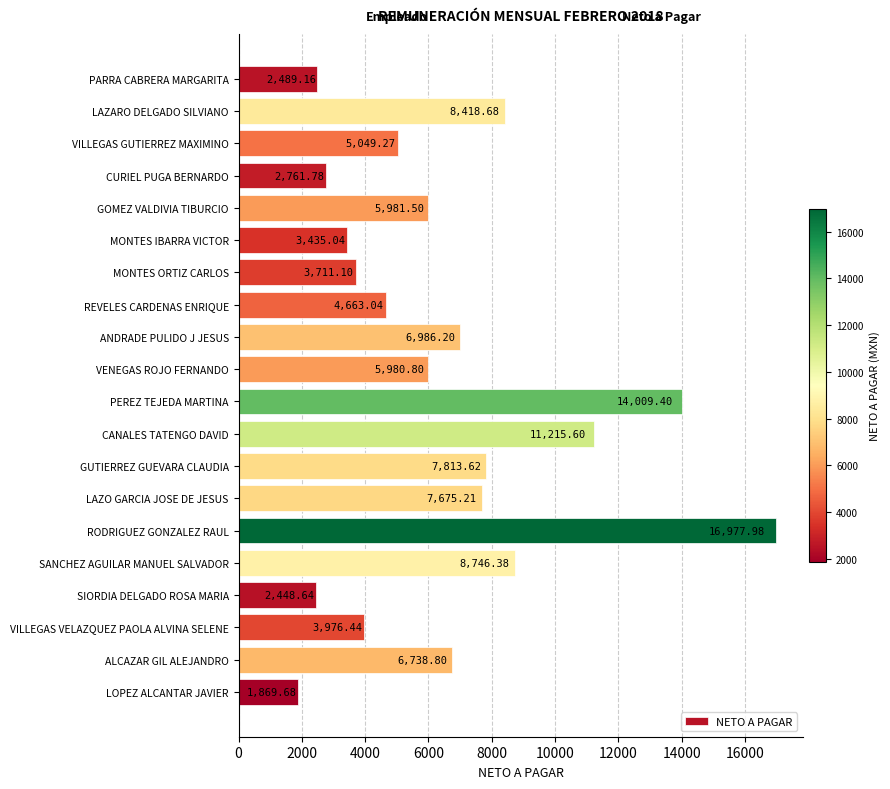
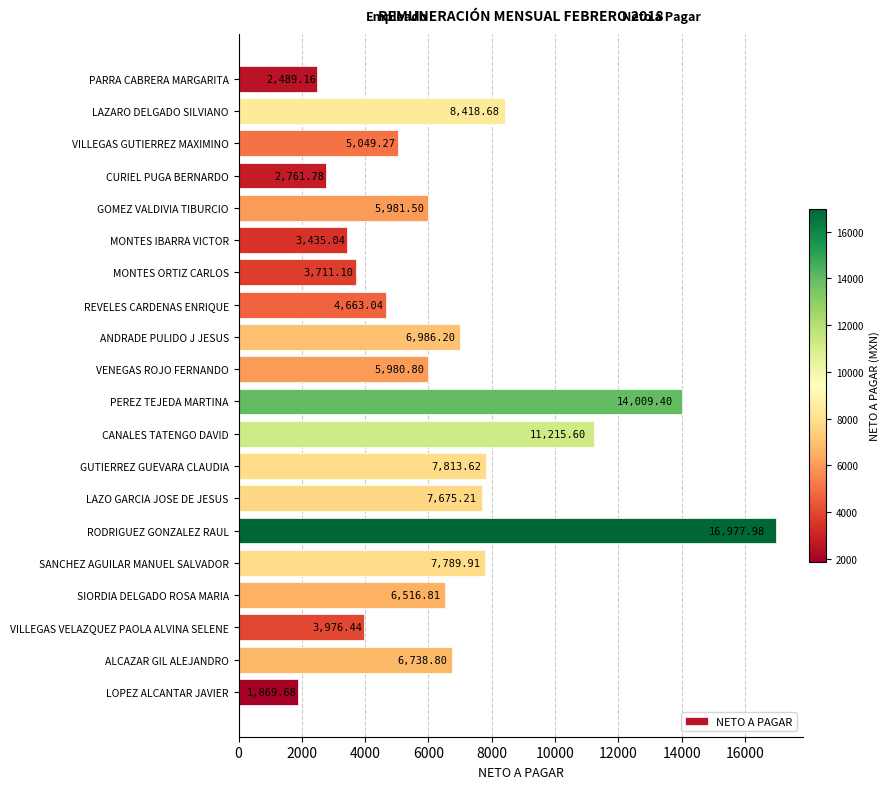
SANCHEZ AGUILAR MANUEL SALVADOR: 8,746.38 -> 7,789.91
SIORDIA DELGADO ROSA MARIA: 2,448.64 -> 6,516.81
